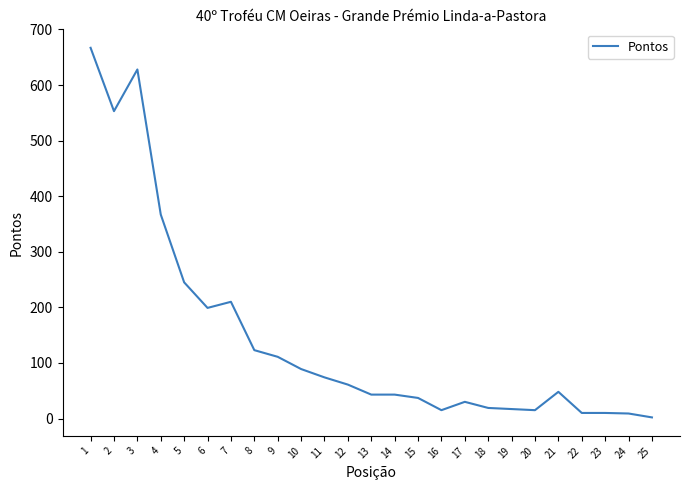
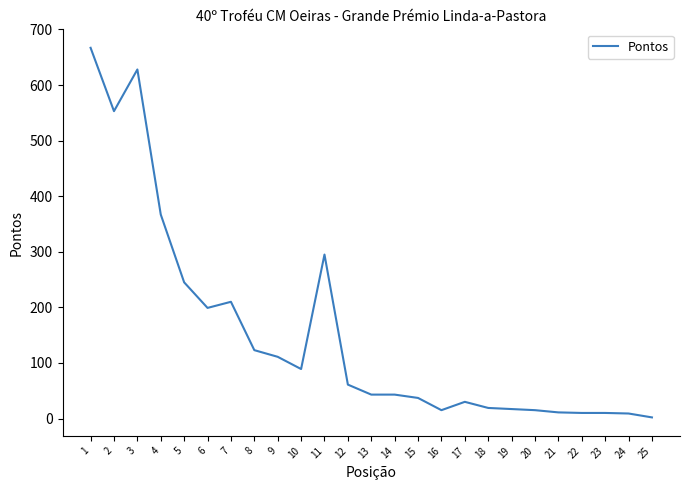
11: 70 -> 300
21: 50 -> 10
